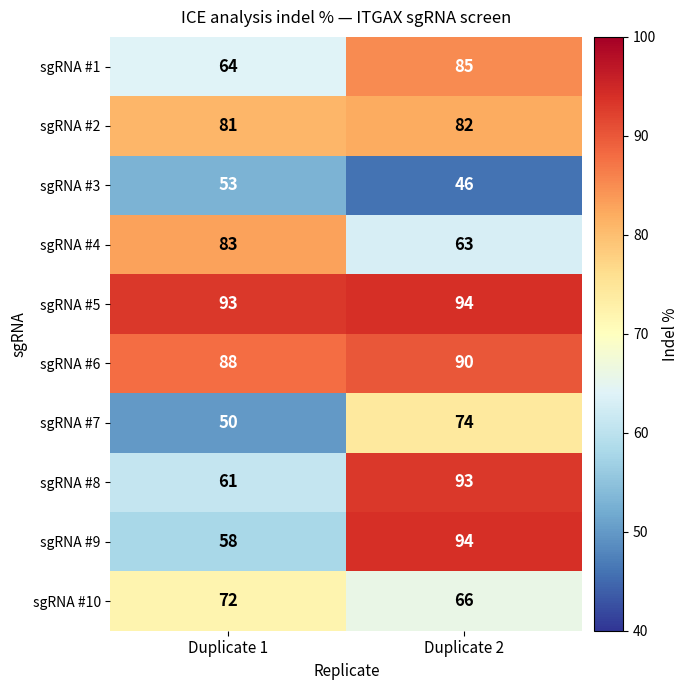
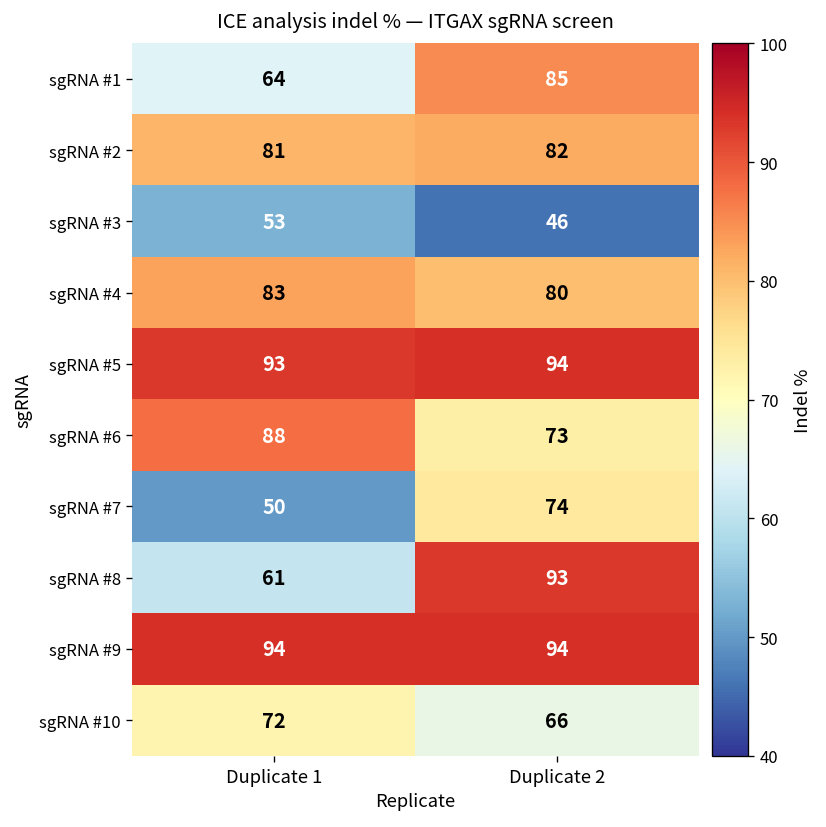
sgRNA #4, Duplicate 2: 63 -> 80
sgRNA #6, Duplicate 2: 90 -> 73
sgRNA #9, Duplicate 1: 58 -> 94
